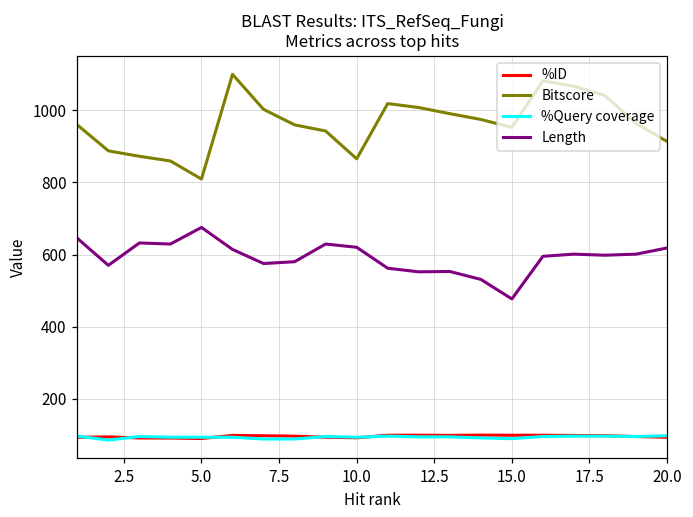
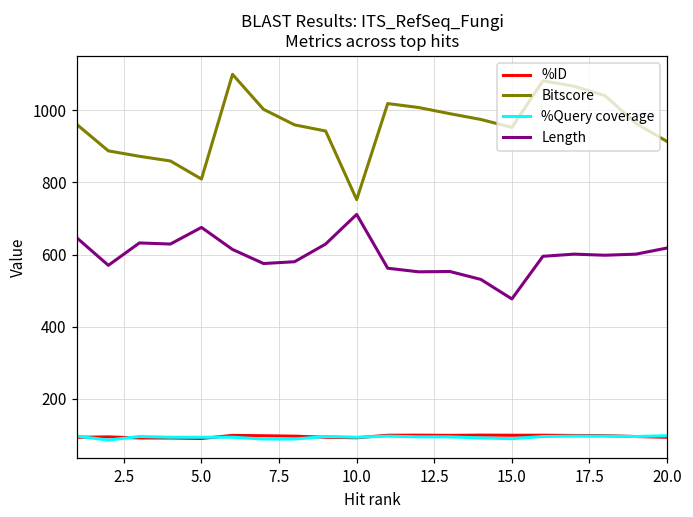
Bitscore, 10.0: 870 -> 750
Length, 10.0: 620 -> 710
